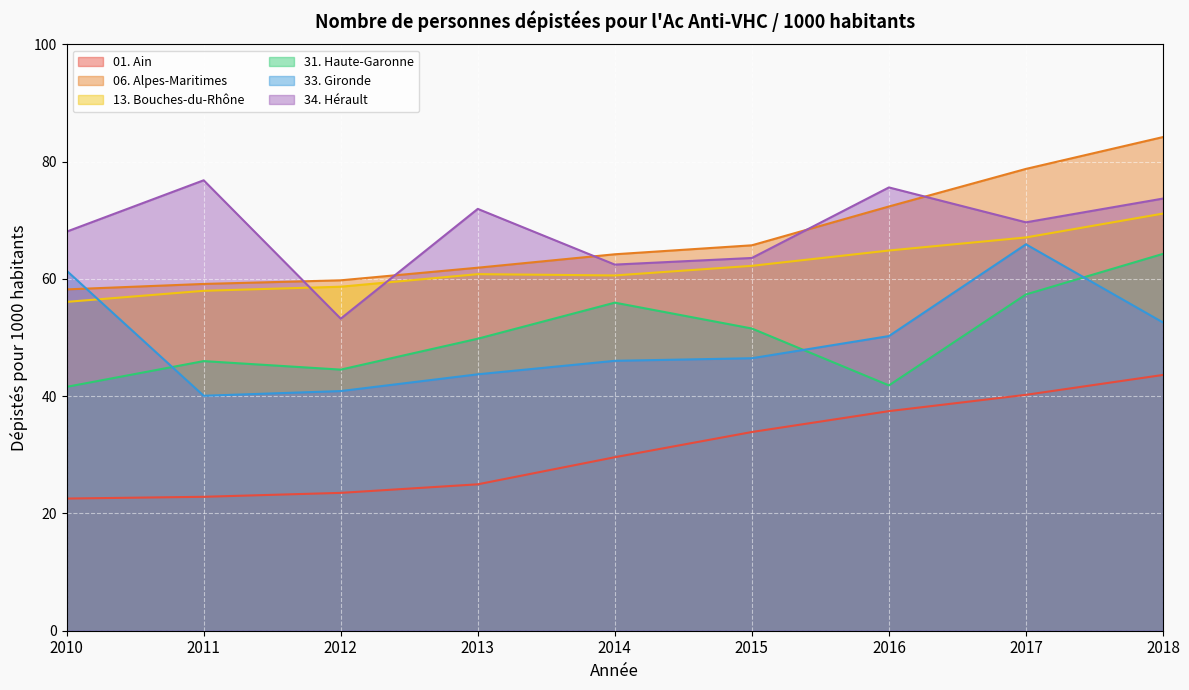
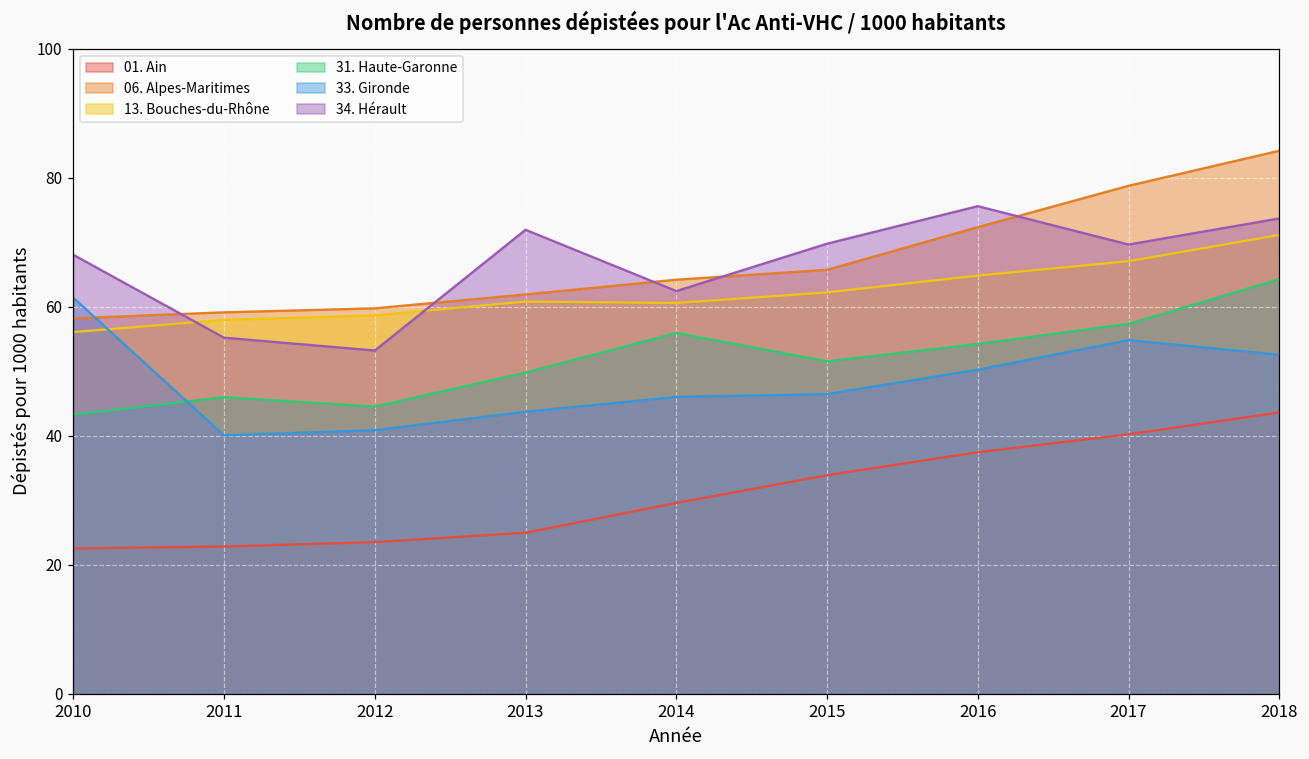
31. Haute-Garonne, 2010: 42 -> 43
34. Hérault, 2011: 77 -> 55
34. Hérault, 2015: 64 -> 70
31. Haute-Garonne, 2016: 42 -> 54
33. Gironde, 2017: 66 -> 55
